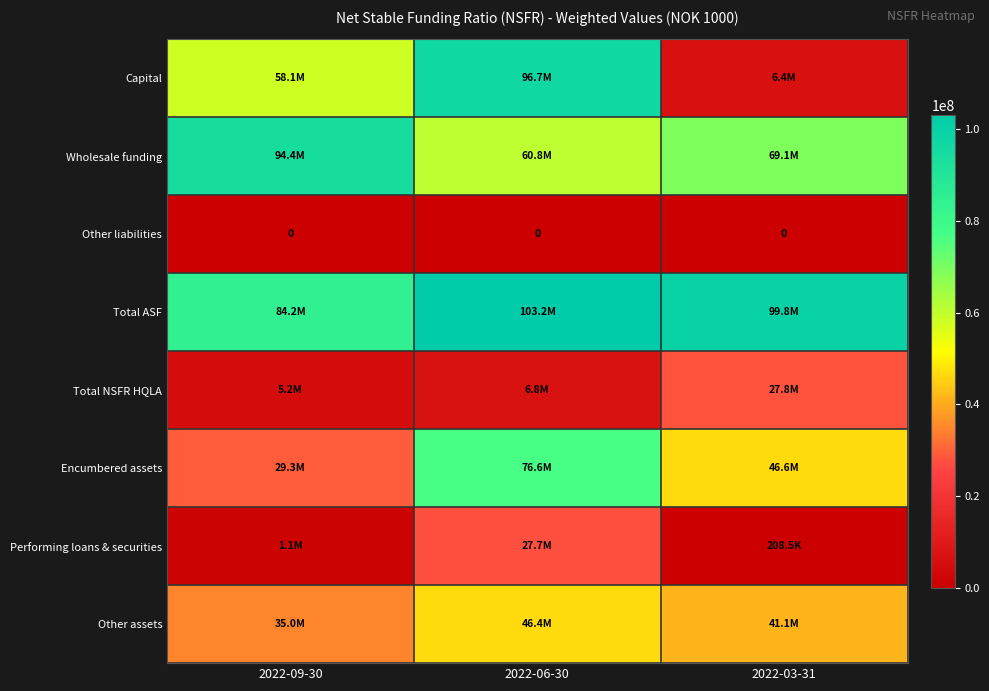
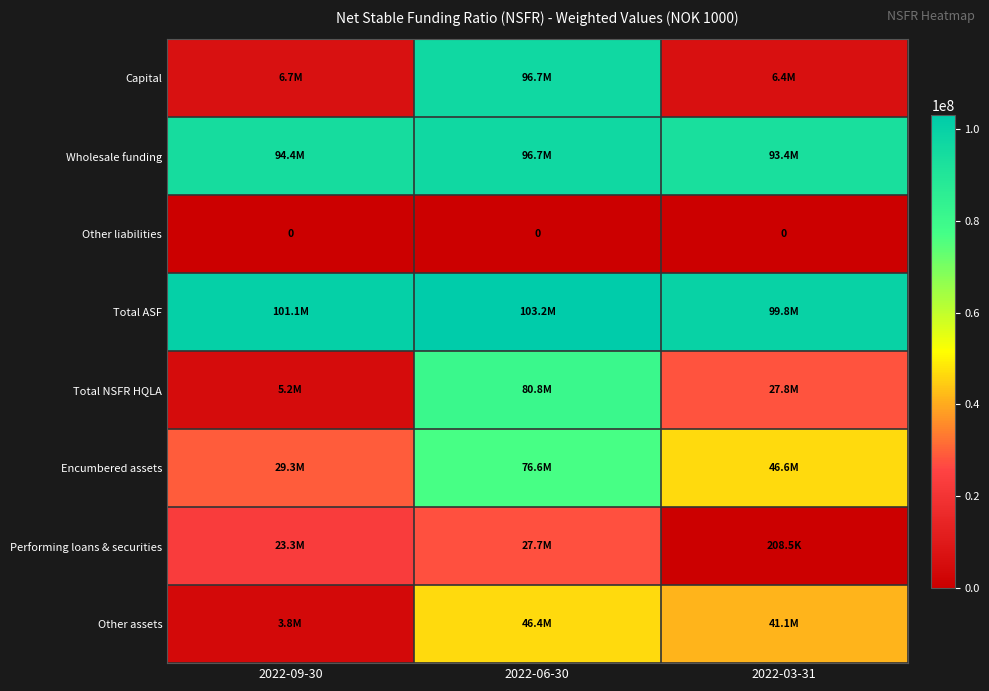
Capital, 2022-09-30: 58.1M -> 6.7M
Wholesale funding, 2022-06-30: 60.8M -> 96.7M
Wholesale funding, 2022-03-31: 69.1M -> 93.4M
Total ASF, 2022-09-30: 84.2M -> 101.1M
Total NSFR HQLA, 2022-06-30: 6.8M -> 80.8M
Performing loans & securities, 2022-09-30: 1.1M -> 23.3M
Other assets, 2022-09-30: 35.0M -> 3.8M
